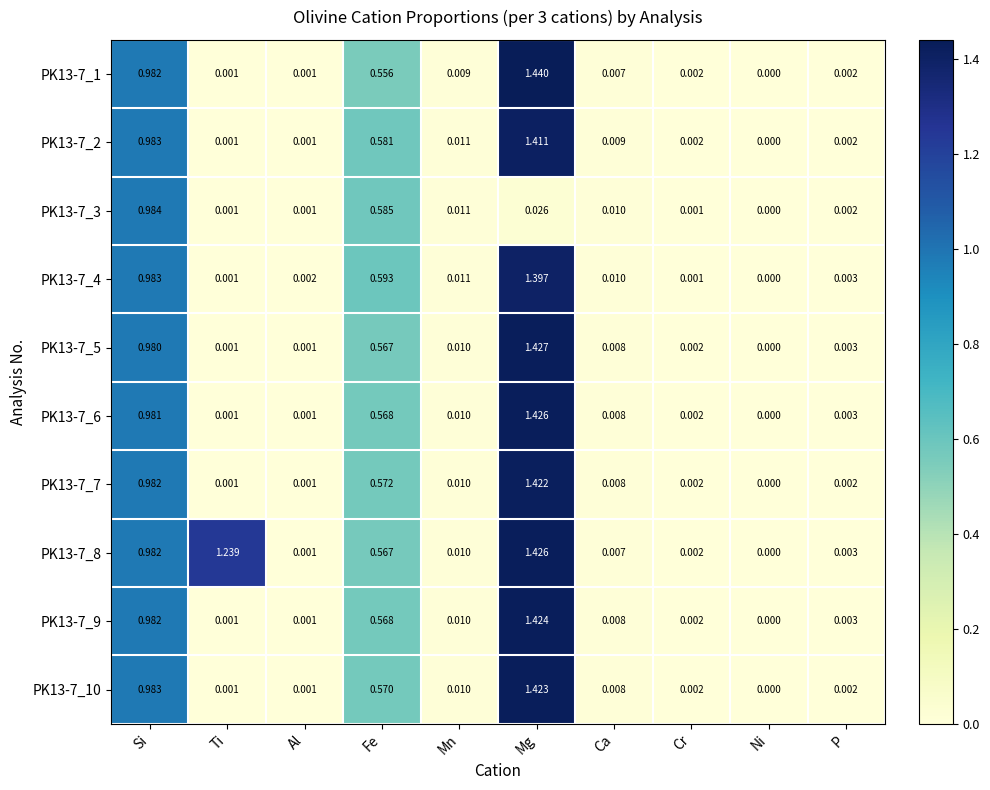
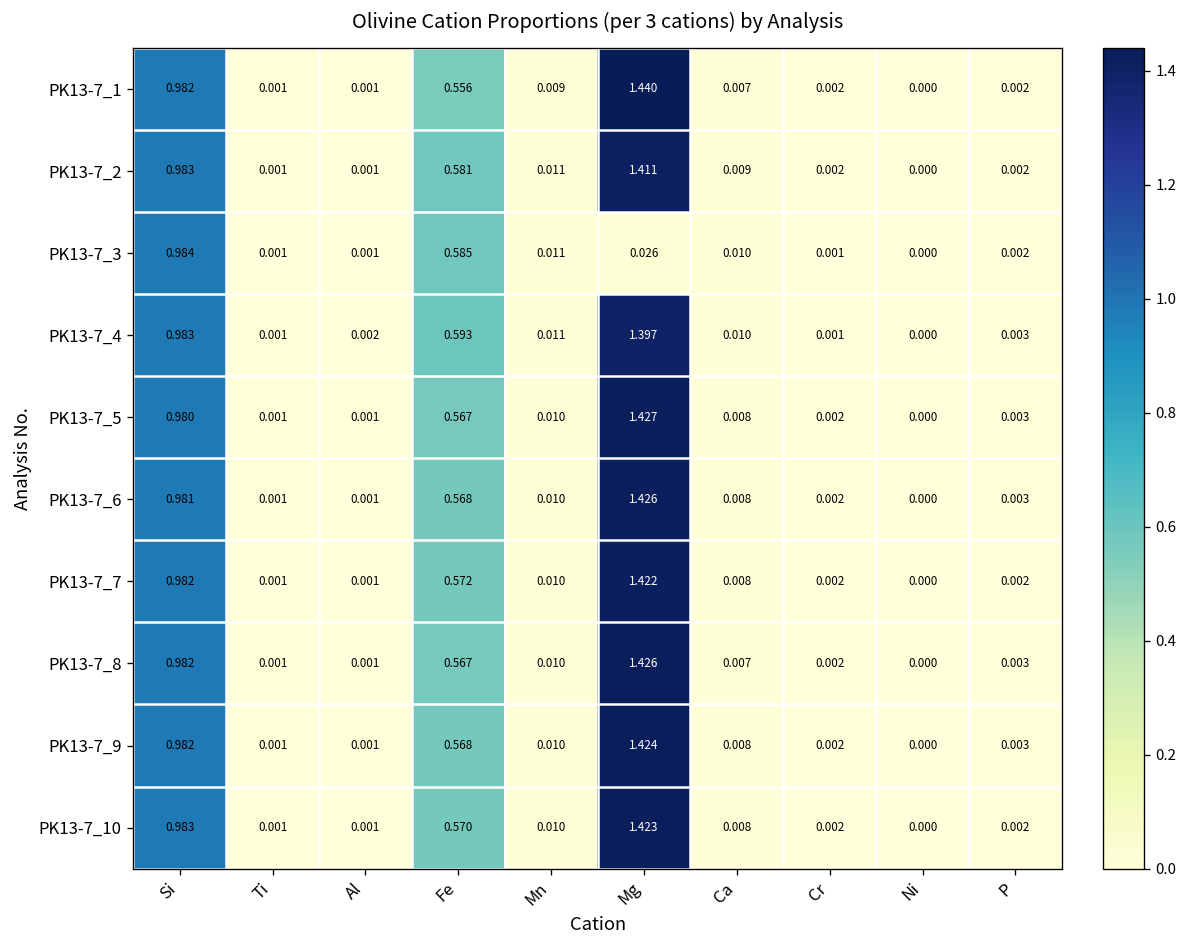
PK13-7_8, Ti: 1.239 -> 0.001
